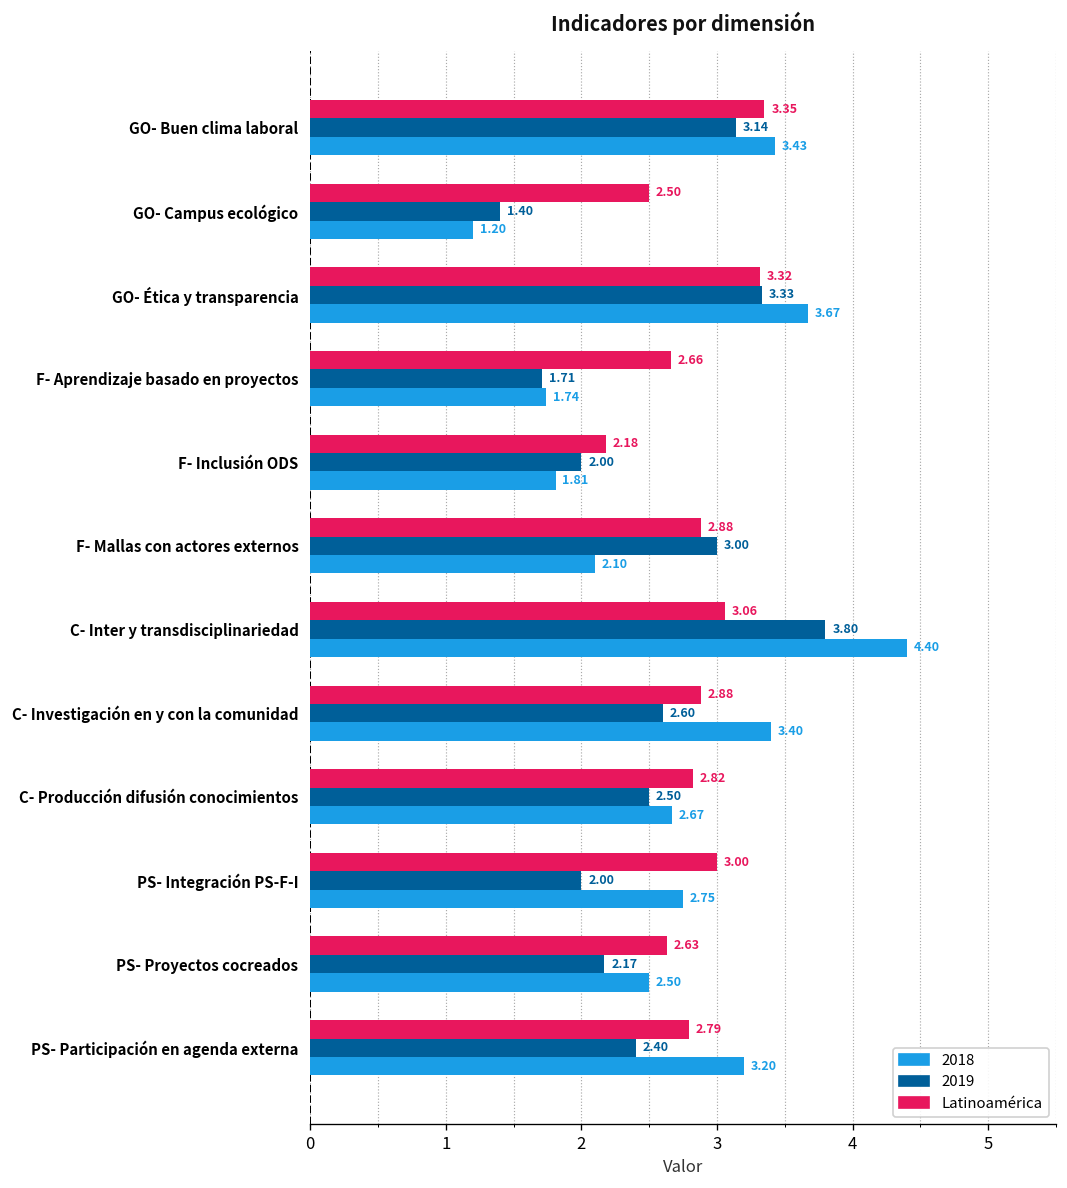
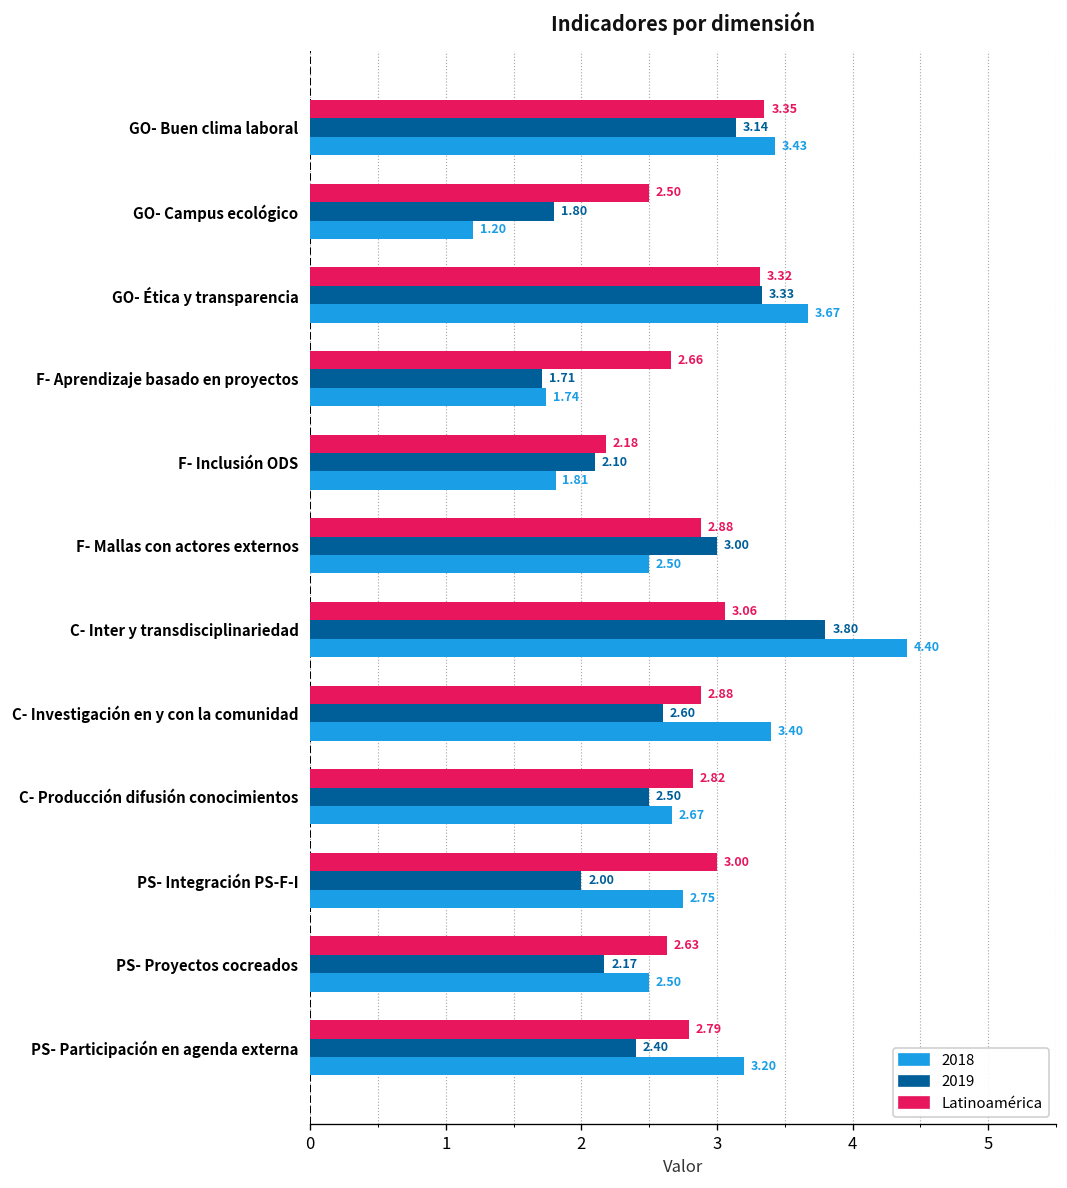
2019, GO- Campus ecológico: 1.40 -> 1.80
2019, F- Inclusión ODS: 2.00 -> 2.10
2018, F- Mallas con actores externos: 2.10 -> 2.50
